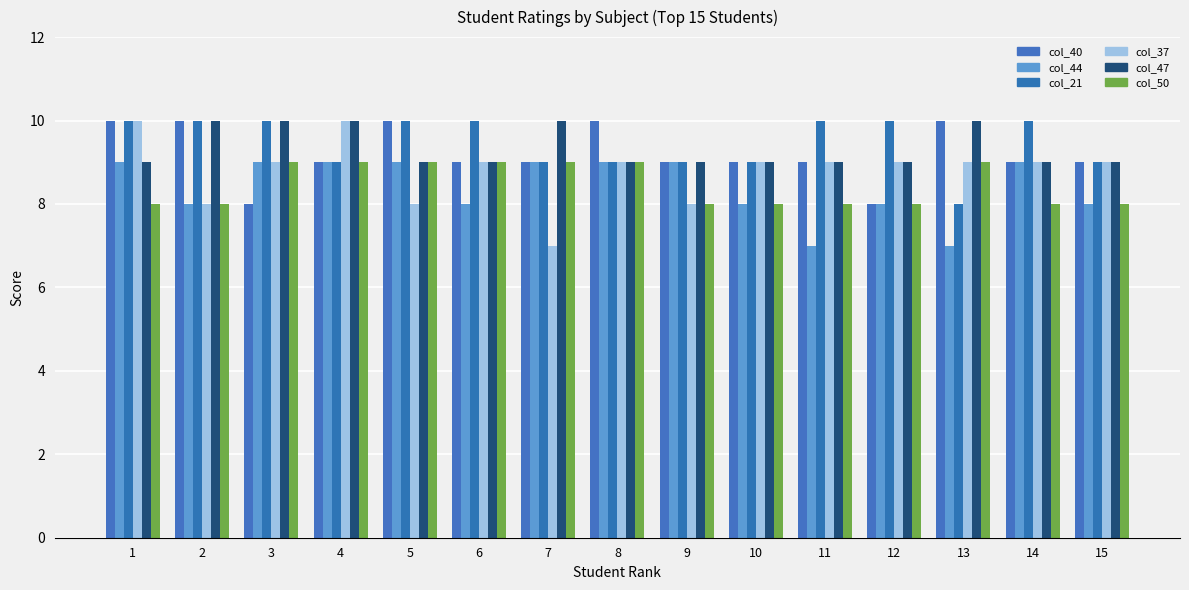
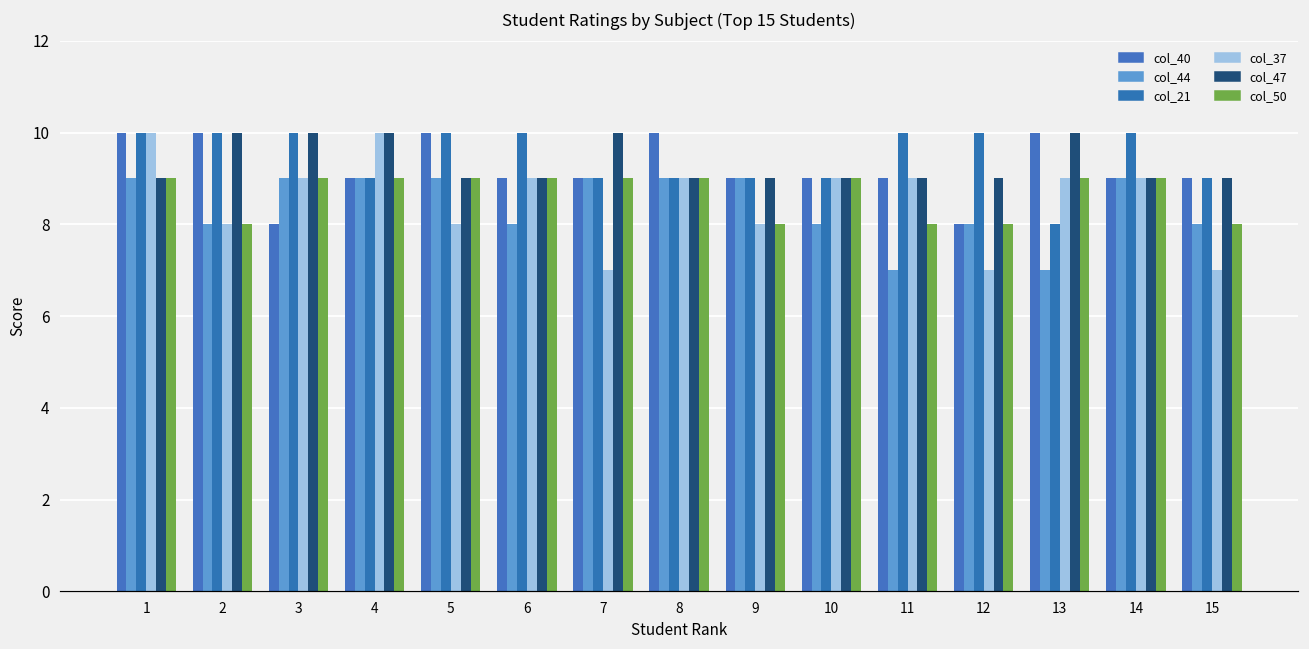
col_50, 1: 8 -> 9
col_50, 10: 8 -> 9
col_37, 12: 9 -> 7
col_50, 14: 8 -> 9
col_37, 15: 9 -> 7
